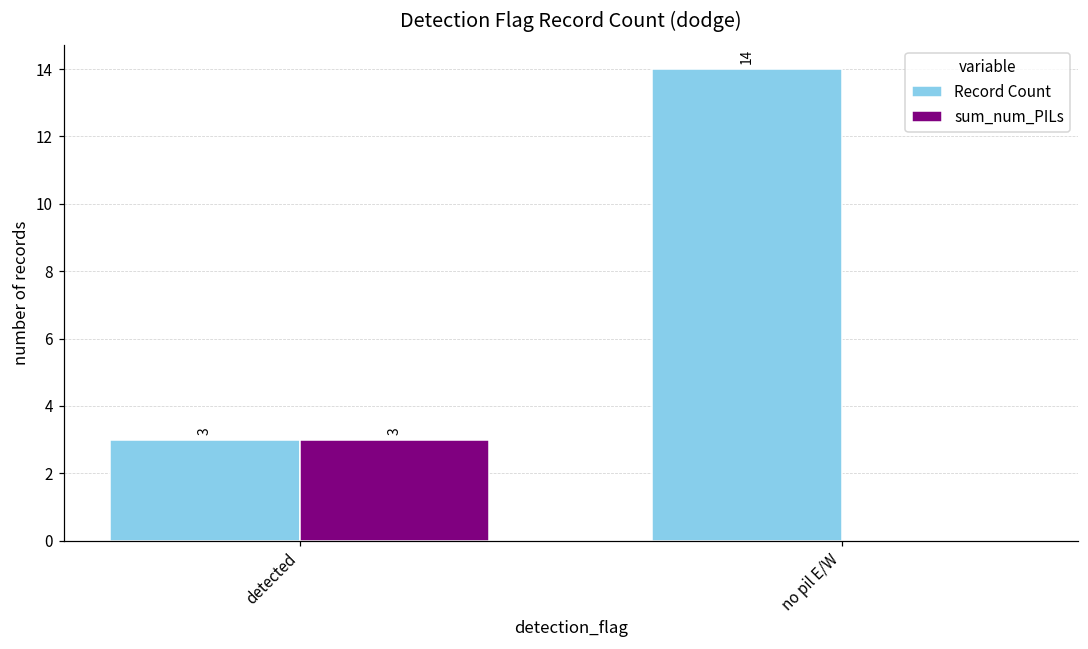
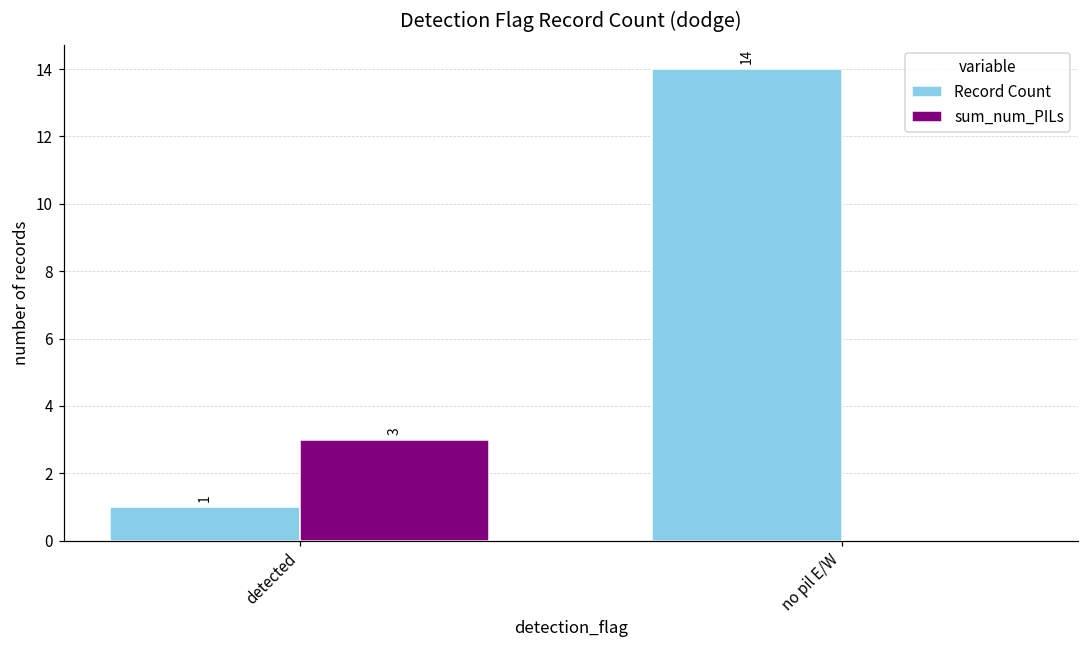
Record Count, detected: 3 -> 1
